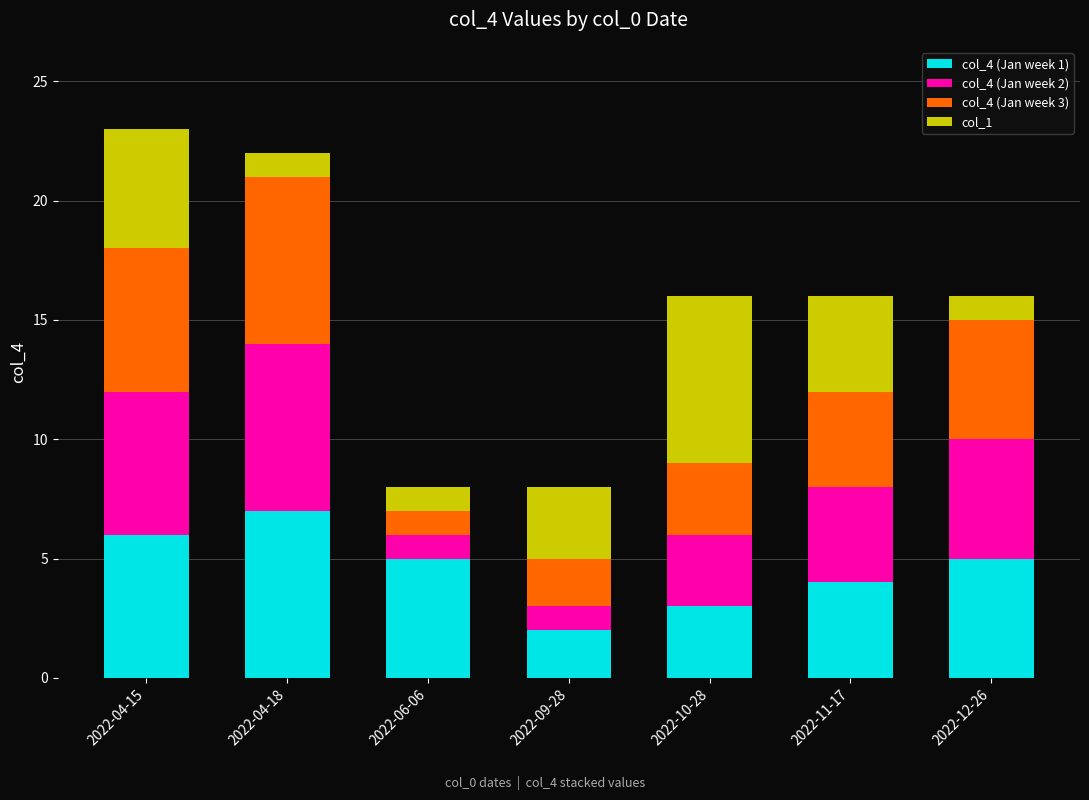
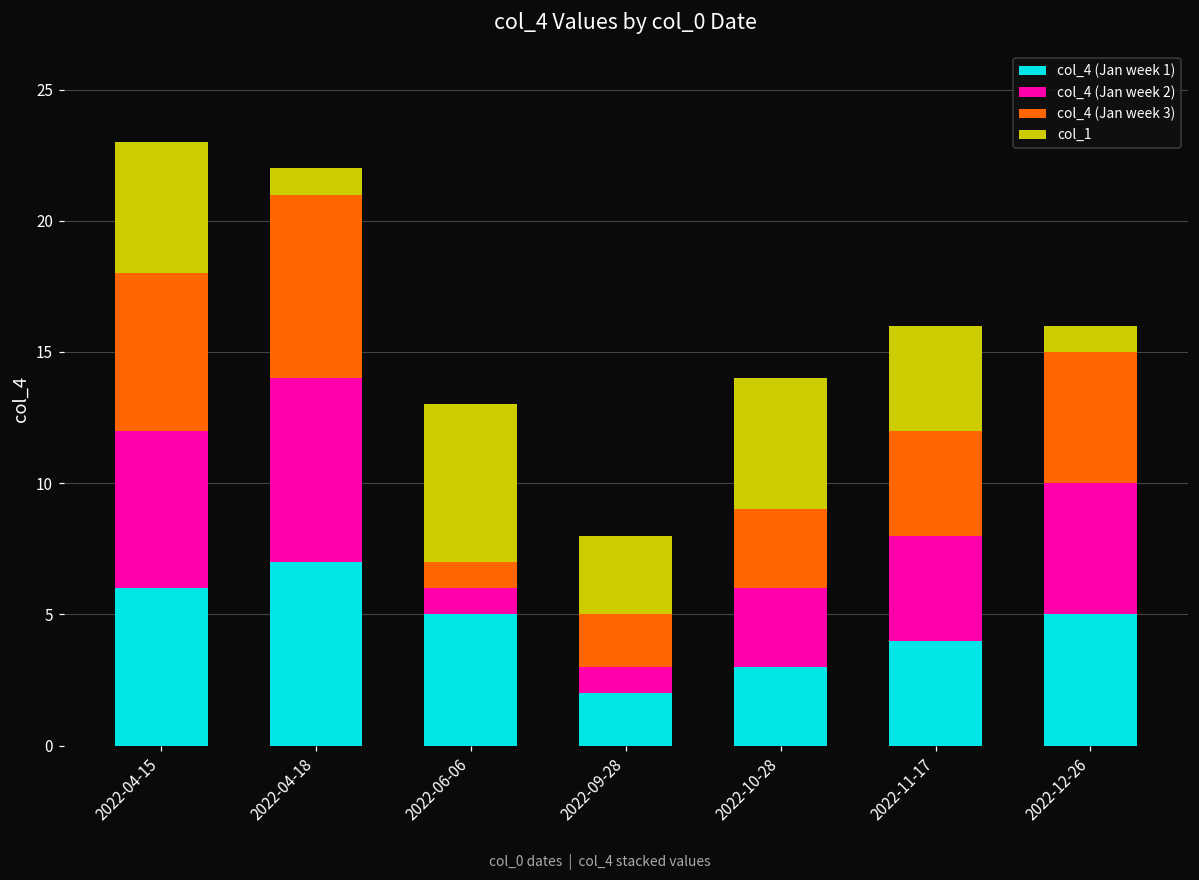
col_1, 2022-06-06: 1 -> 6
col_1, 2022-10-28: 7 -> 5
